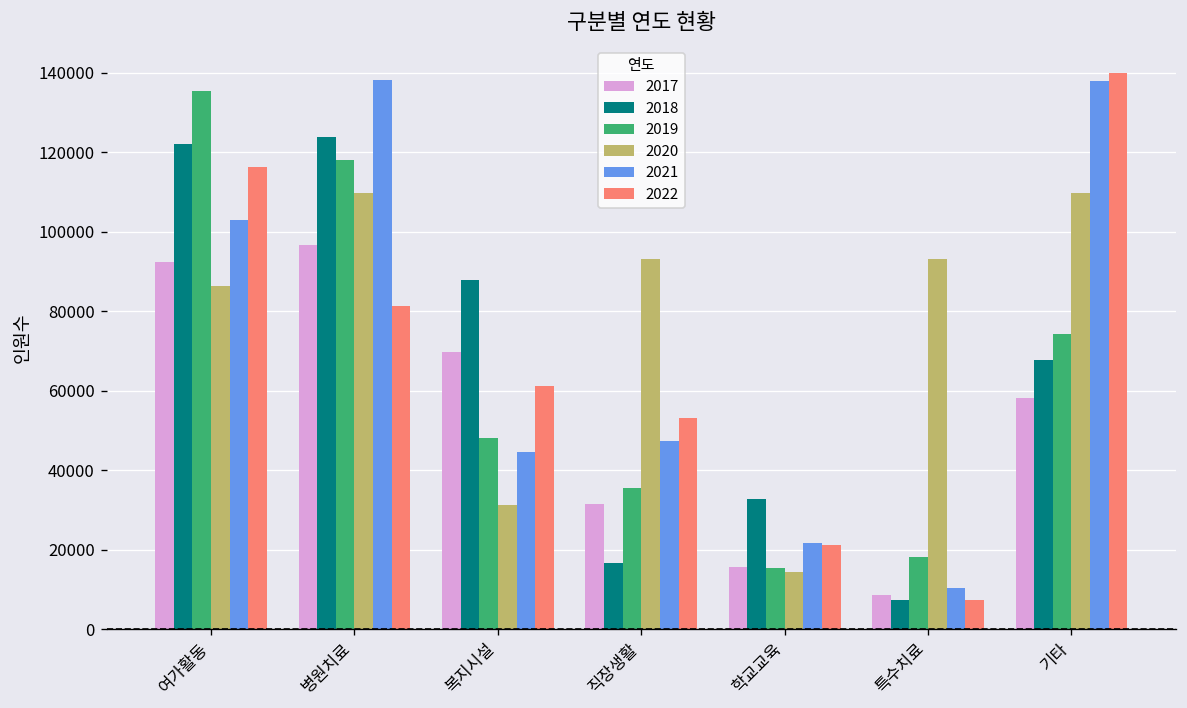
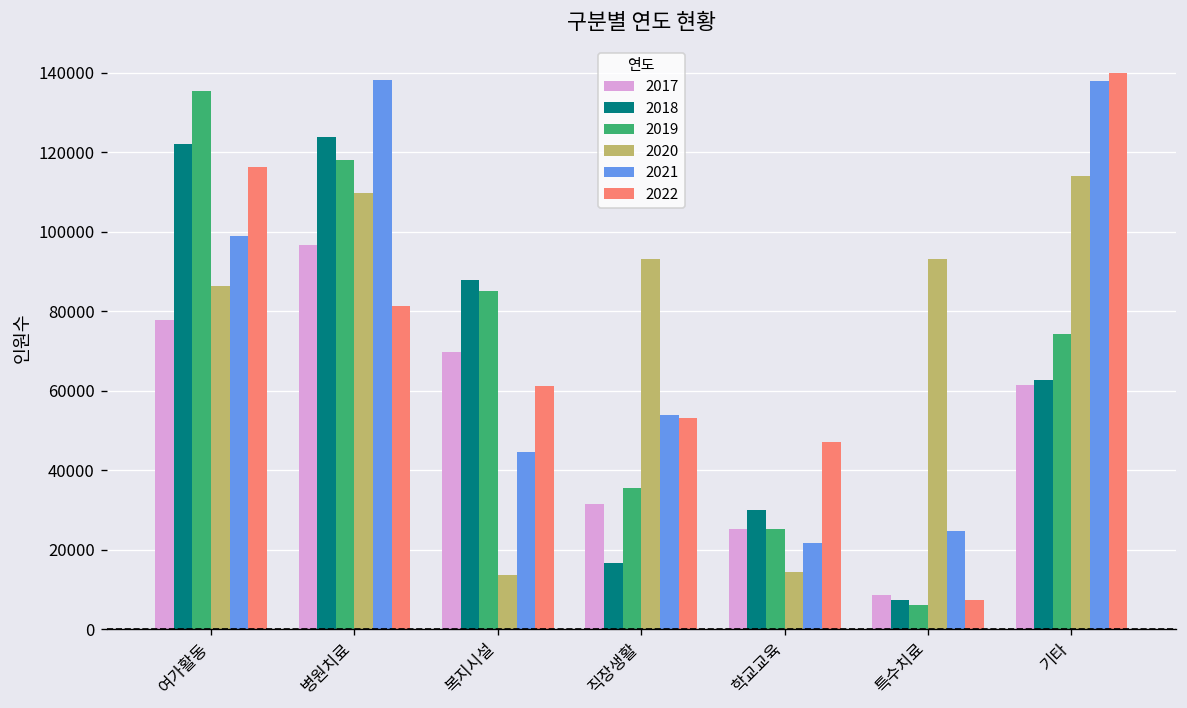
2017, 여가활동: 92000 -> 78000
2021, 여가활동: 103000 -> 99000
2019, 복지시설: 48000 -> 85000
2020, 복지시설: 31000 -> 14000
2021, 직장생활: 47000 -> 54000
2017, 학교교육: 16000 -> 25000
2018, 학교교육: 33000 -> 30000
2019, 학교교육: 15000 -> 25000
2022, 학교교육: 21000 -> 47000
2019, 특수치료: 18000 -> 6000
2021, 특수치료: 10000 -> 25000
2017, 기타: 58000 -> 61000
2018, 기타: 68000 -> 63000
2020, 기타: 110000 -> 114000
